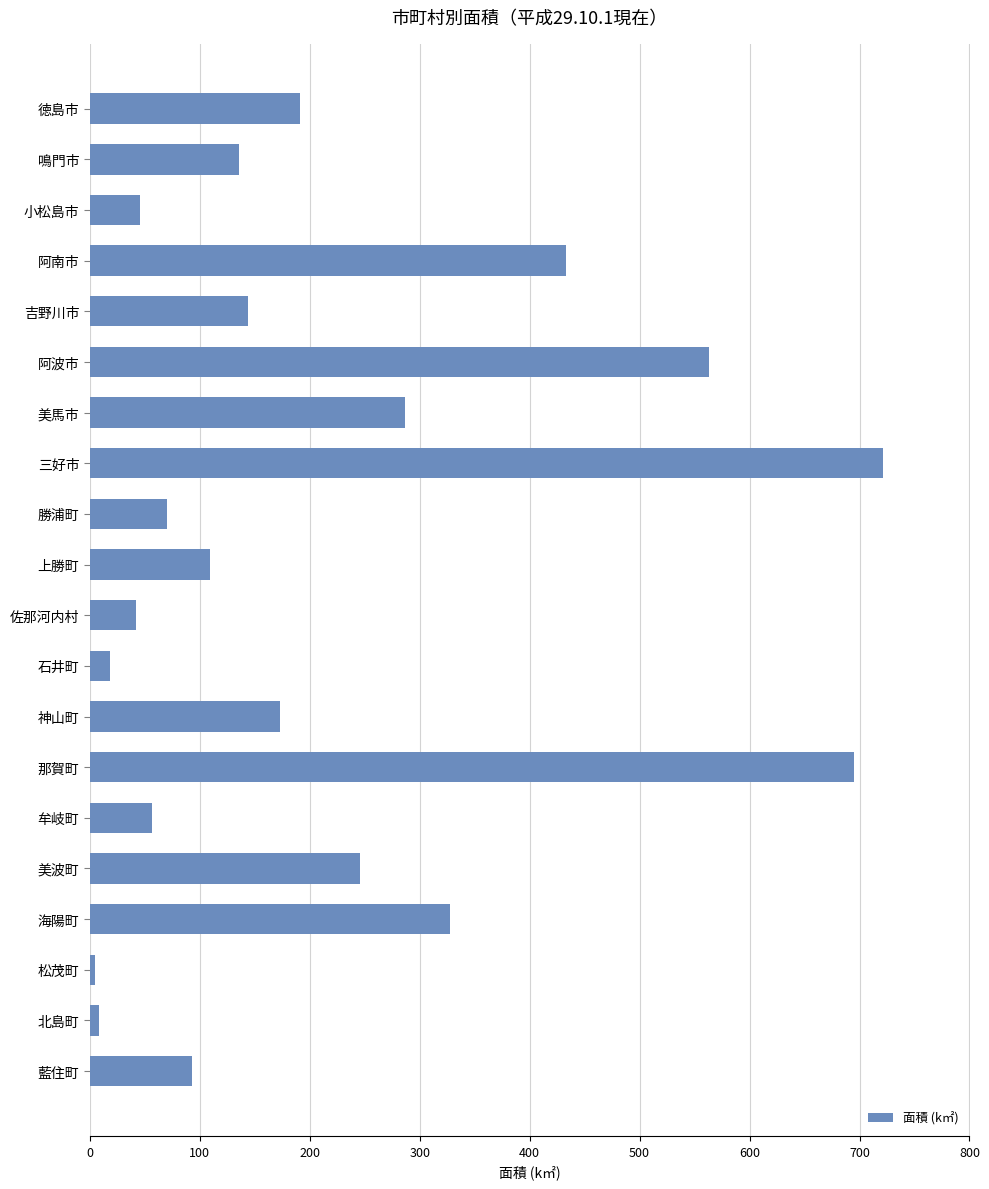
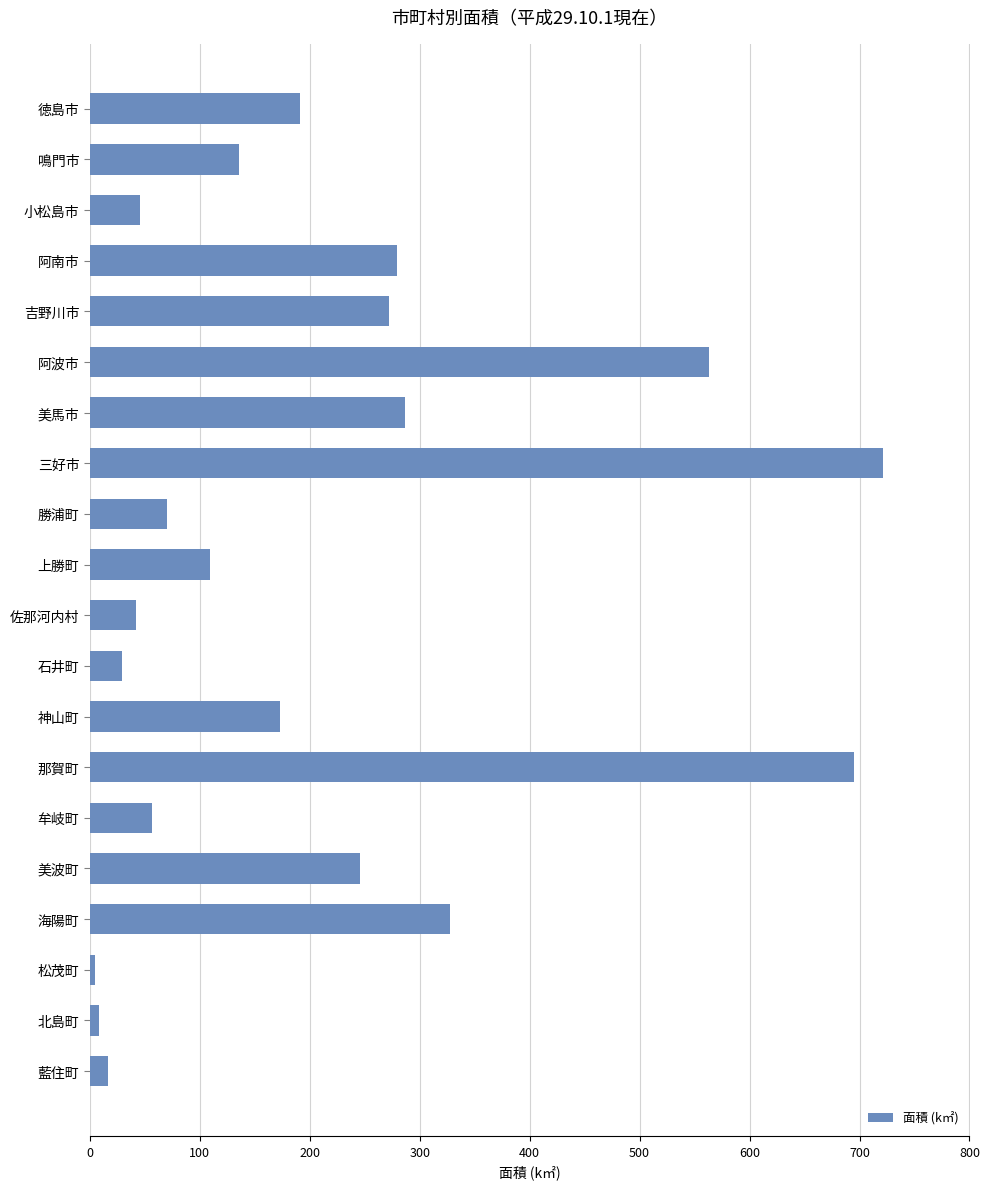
阿南市: 433 -> 279
吉野川市: 144 -> 272
石井町: 19 -> 29
藍住町: 93 -> 16
